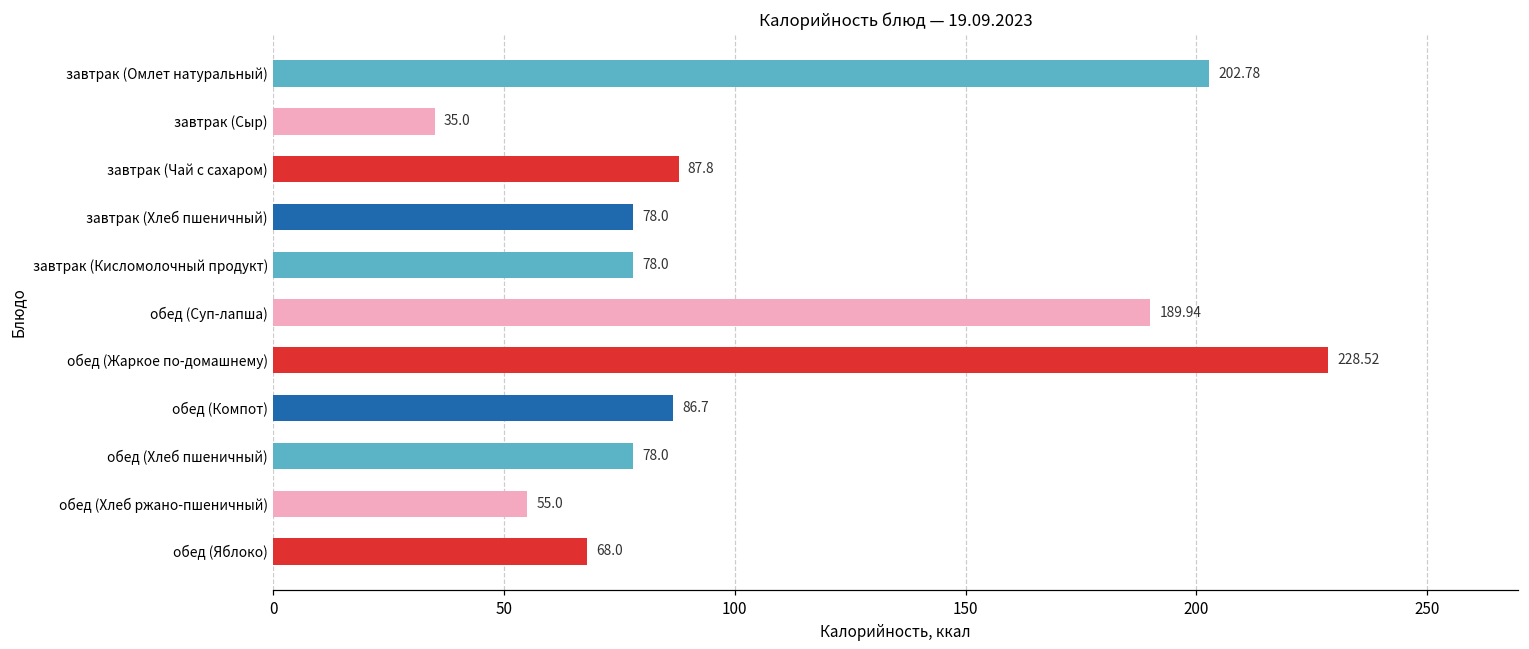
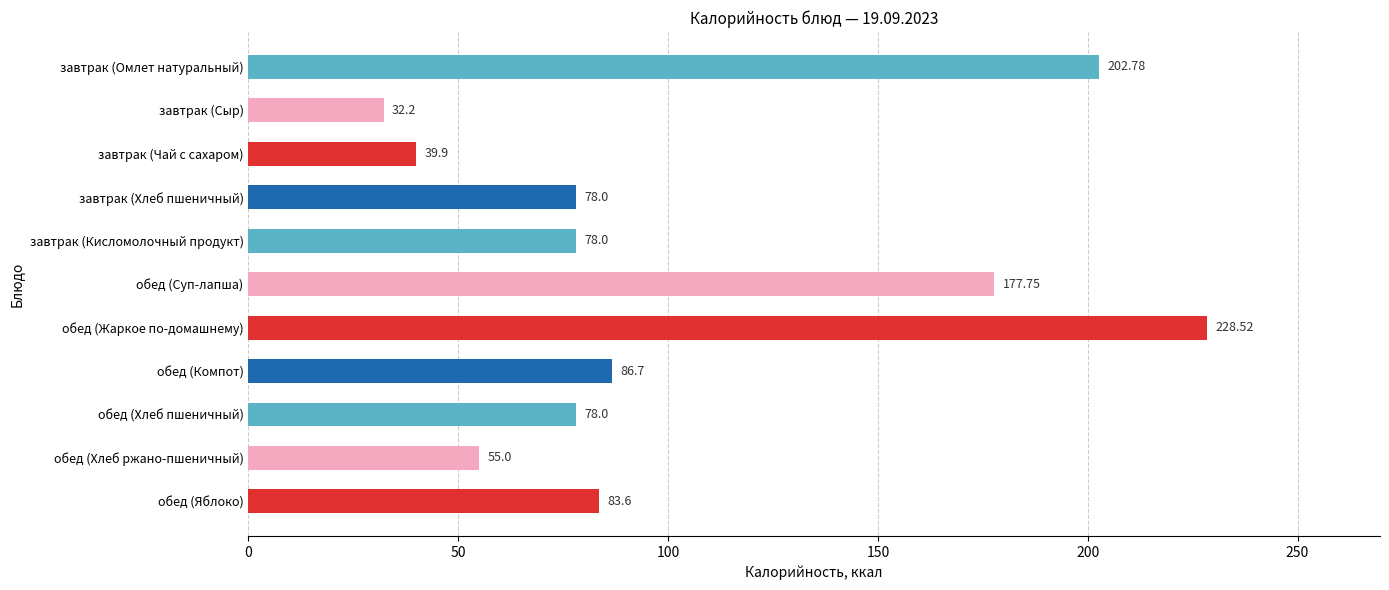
завтрак (Сыр): 35.0 -> 32.2
завтрак (Чай с сахаром): 87.8 -> 39.9
обед (Суп-лапша): 189.94 -> 177.75
обед (Яблоко): 68.0 -> 83.6
